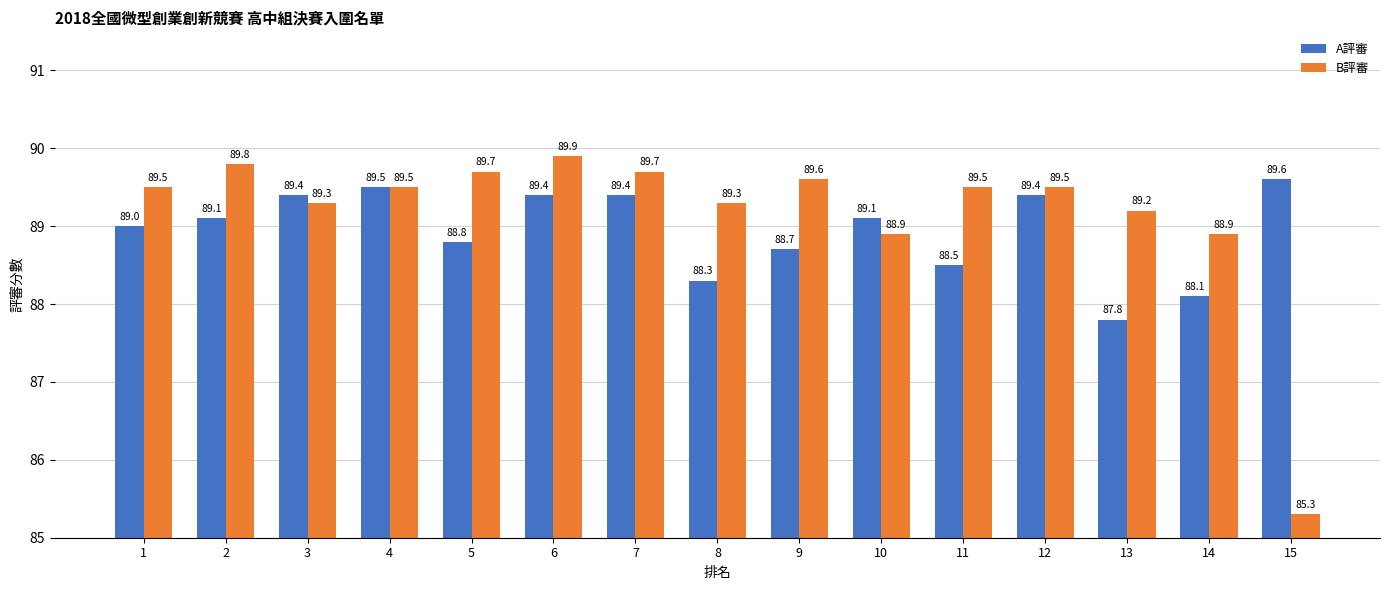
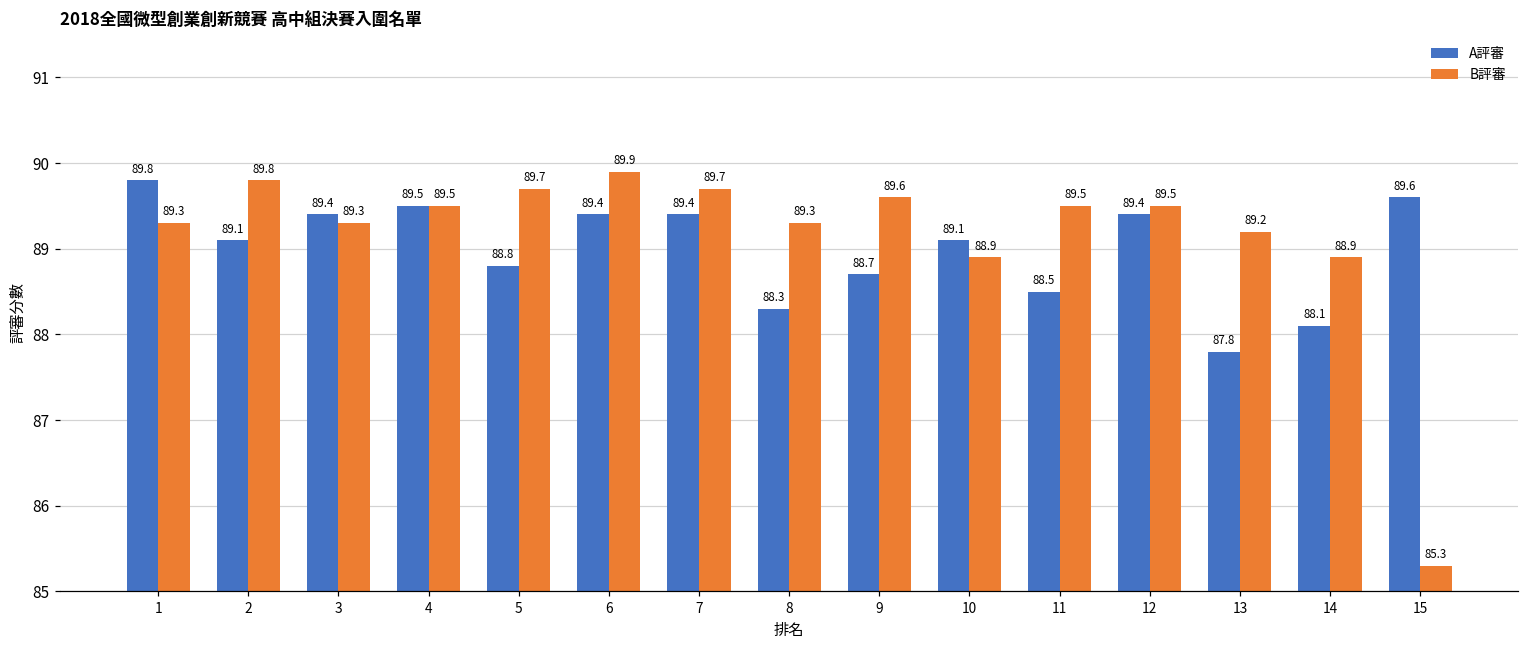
A評審, 1: 89.0 -> 89.8
B評審, 1: 89.5 -> 89.3
